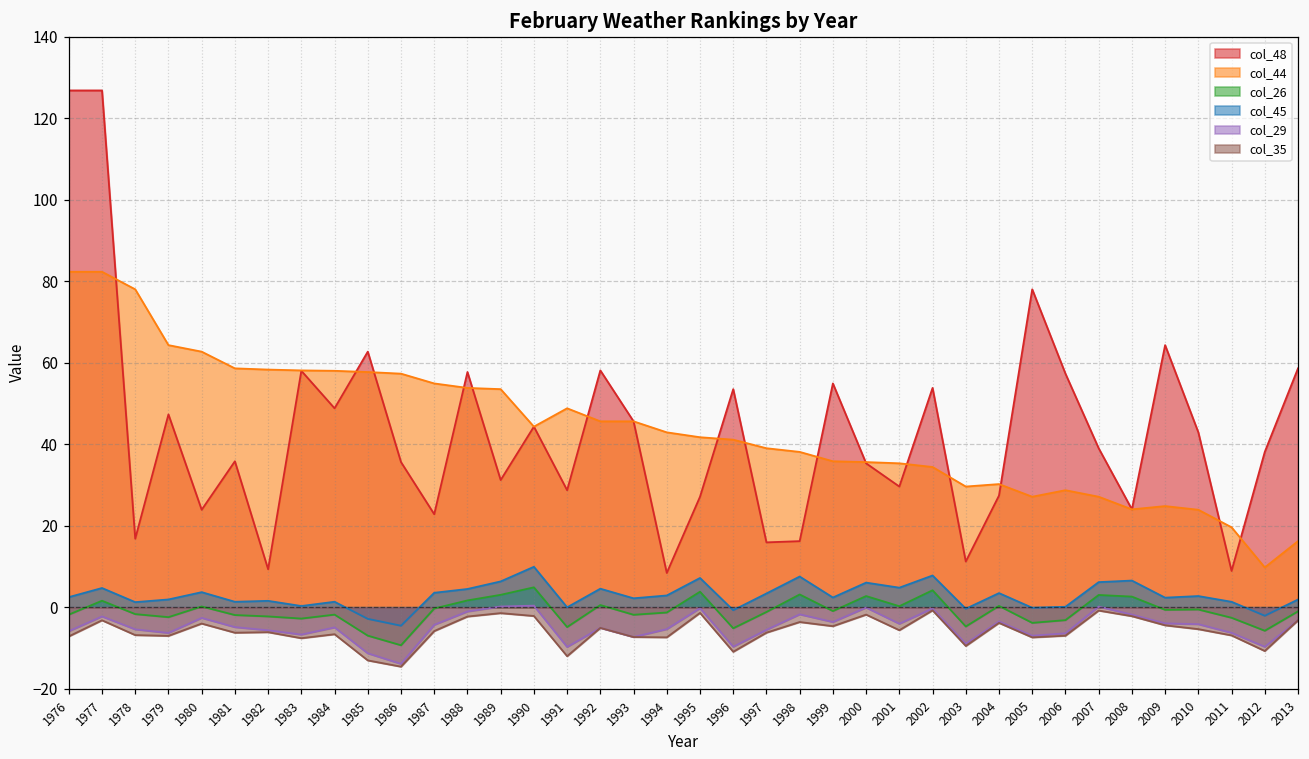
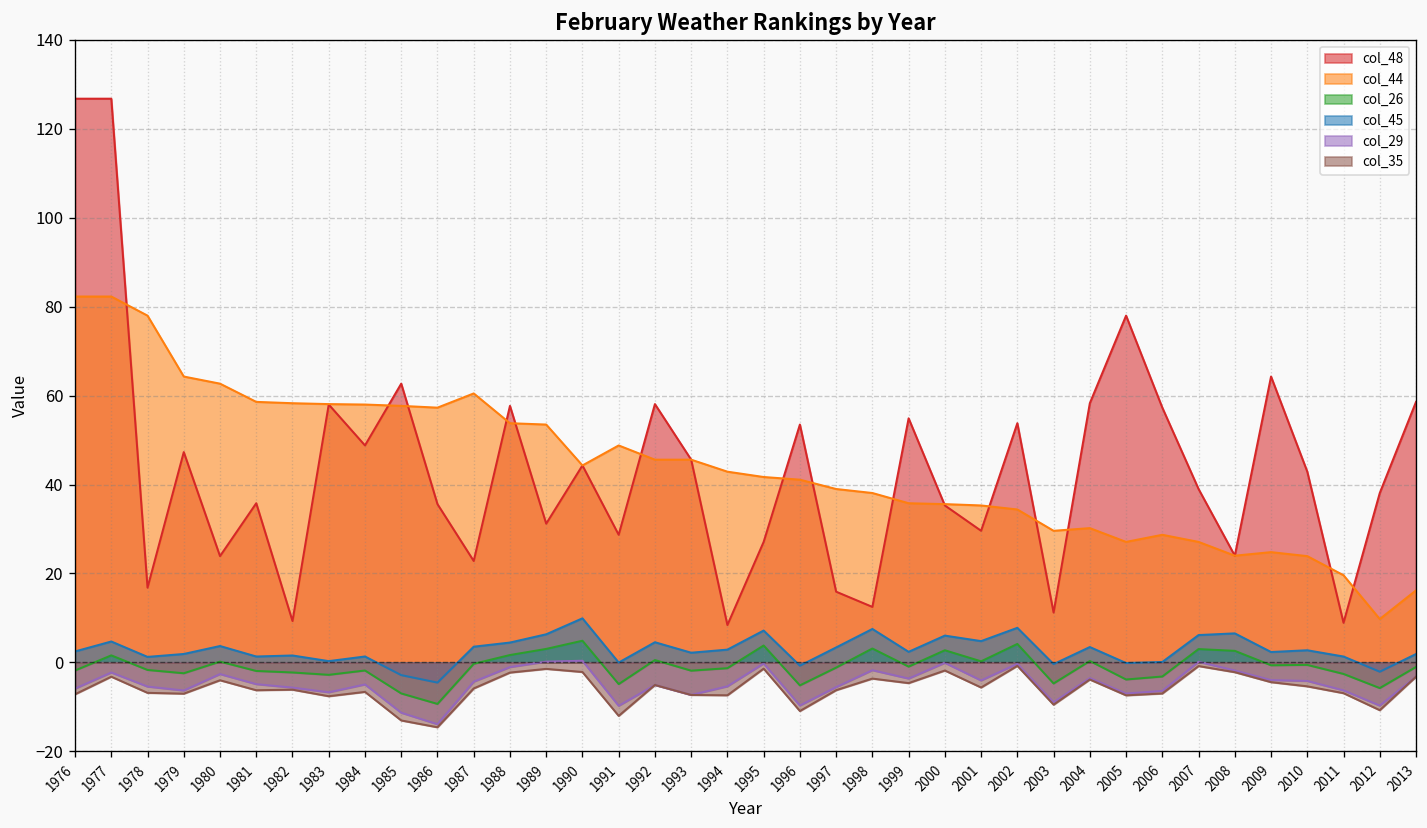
col_44, 1987: 55 -> 61
col_48, 1998: 16 -> 12
col_48, 2004: 27 -> 58
